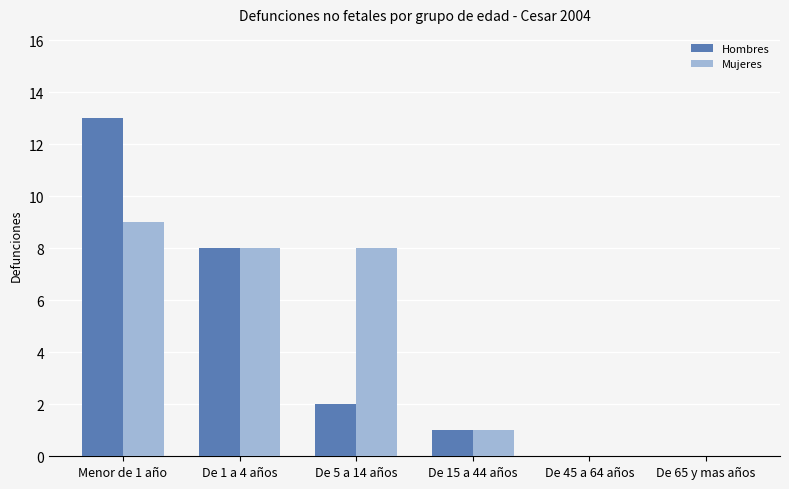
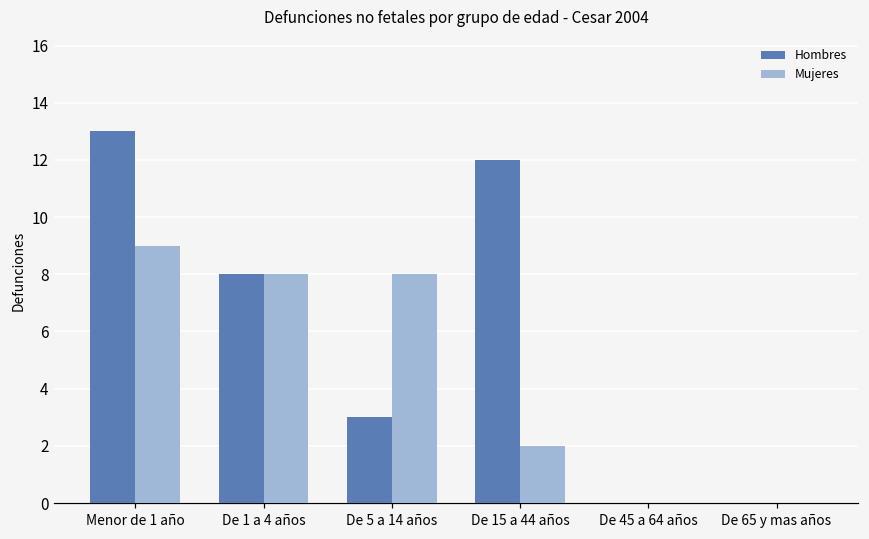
Hombres, De 5 a 14 años: 2 -> 3
Hombres, De 15 a 44 años: 1 -> 12
Mujeres, De 15 a 44 años: 1 -> 2
